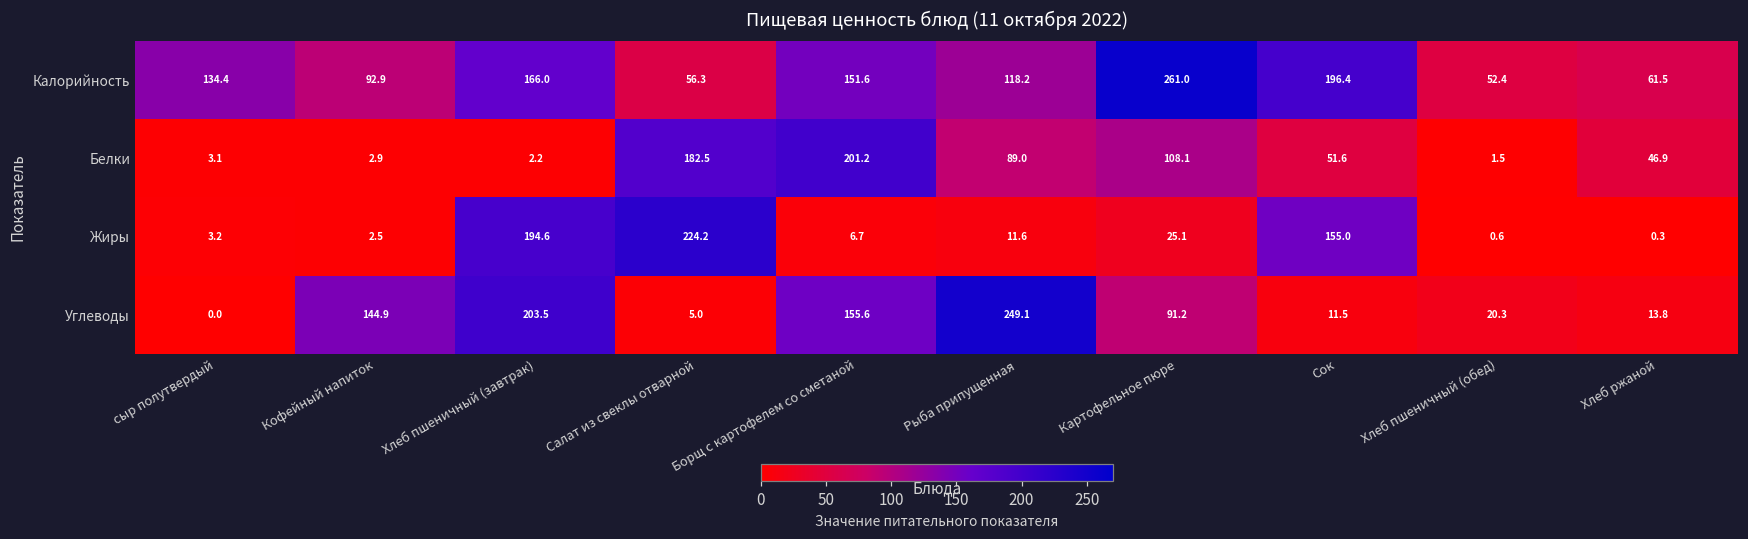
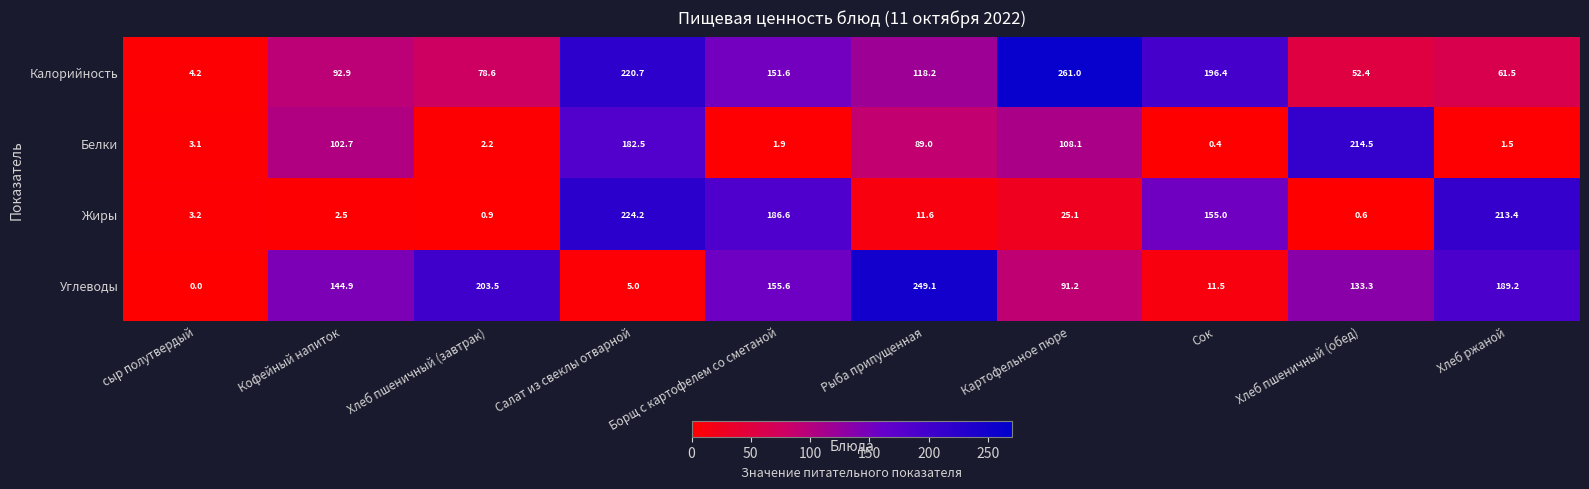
Калорийность, сыр полутвердый: 134.4 -> 4.2
Калорийность, Хлеб пшеничный (завтрак): 166.0 -> 78.6
Калорийность, Салат из свеклы отварной: 56.3 -> 220.7
Белки, Кофейный напиток: 2.9 -> 102.7
Белки, Борщ с картофелем со сметаной: 201.2 -> 1.9
Белки, Сок: 51.6 -> 0.4
Белки, Хлеб пшеничный (обед): 1.5 -> 214.5
Белки, Хлеб ржаной: 46.9 -> 1.5
Жиры, Хлеб пшеничный (завтрак): 194.6 -> 0.9
Жиры, Борщ с картофелем со сметаной: 6.7 -> 186.6
Жиры, Хлеб ржаной: 0.3 -> 213.4
Углеводы, Хлеб пшеничный (обед): 20.3 -> 133.3
Углеводы, Хлеб ржаной: 13.8 -> 189.2
